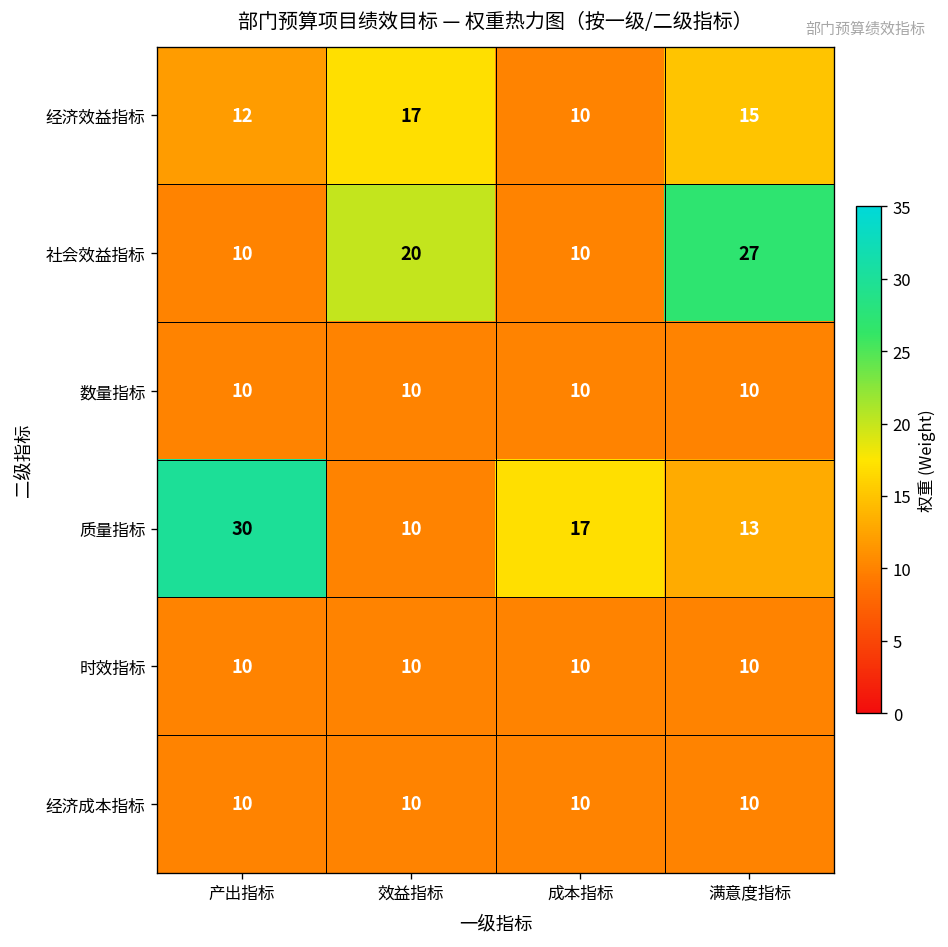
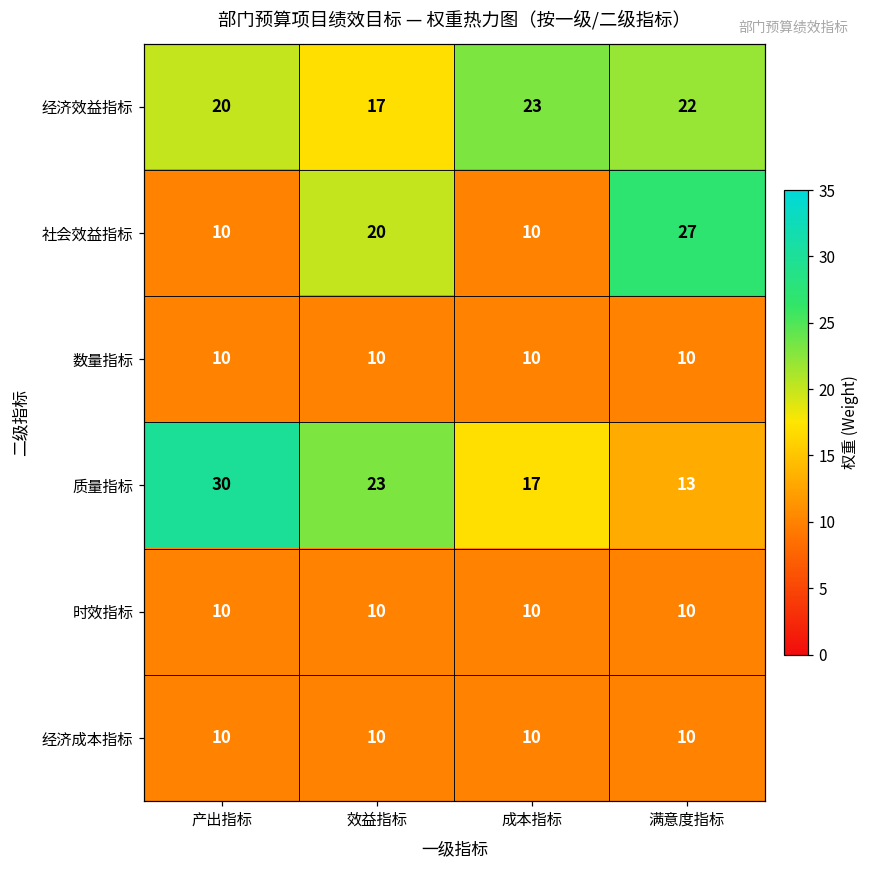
经济效益指标, 产出指标: 12 -> 20
经济效益指标, 成本指标: 10 -> 23
经济效益指标, 满意度指标: 15 -> 22
质量指标, 效益指标: 10 -> 23
